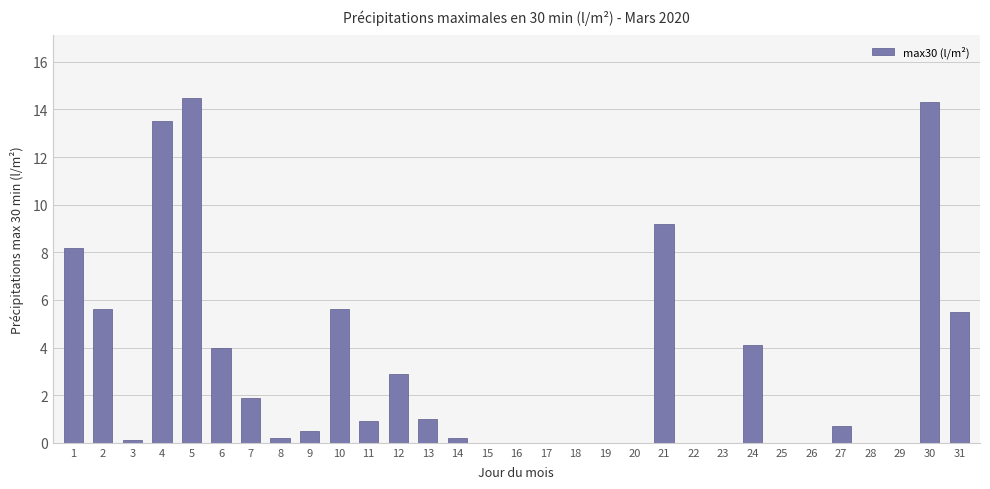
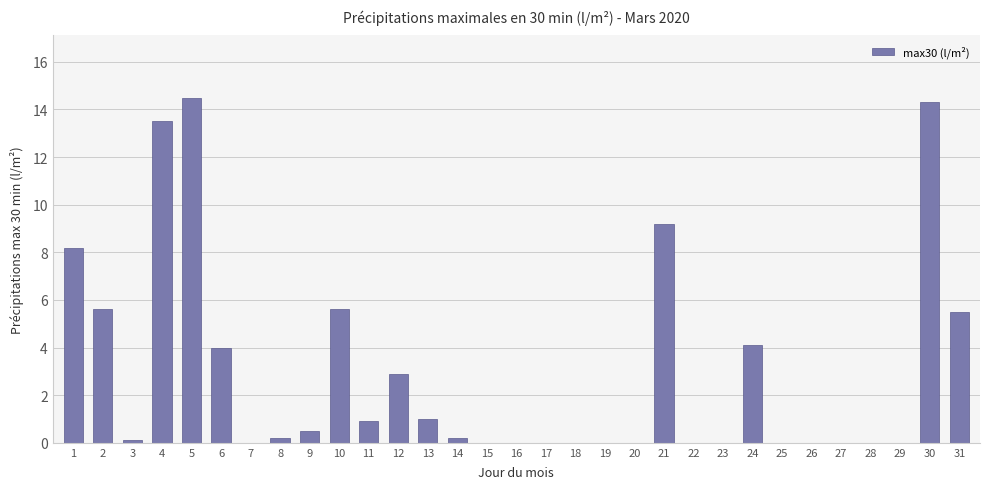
7: 1.9 -> 0.0
27: 0.7 -> 0.0
